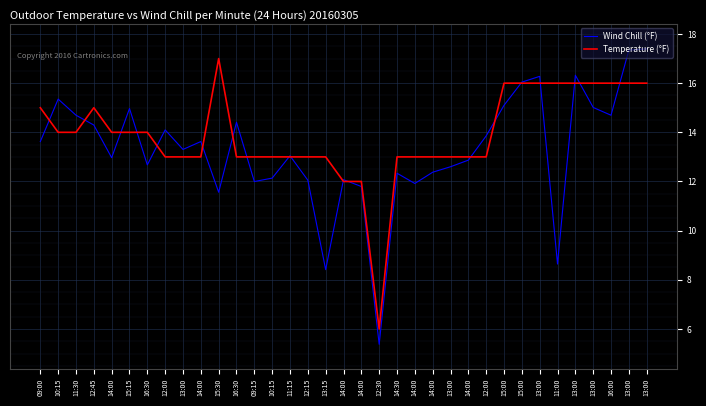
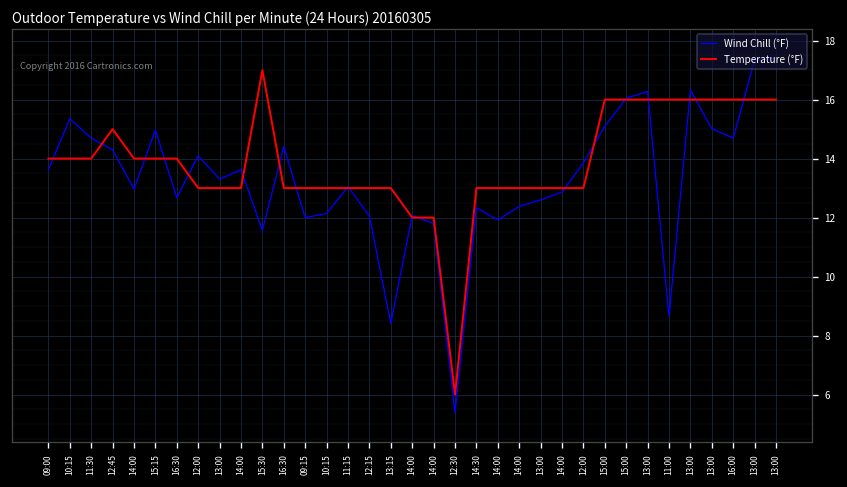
Temperature (°F), 09:00: 15 -> 14
